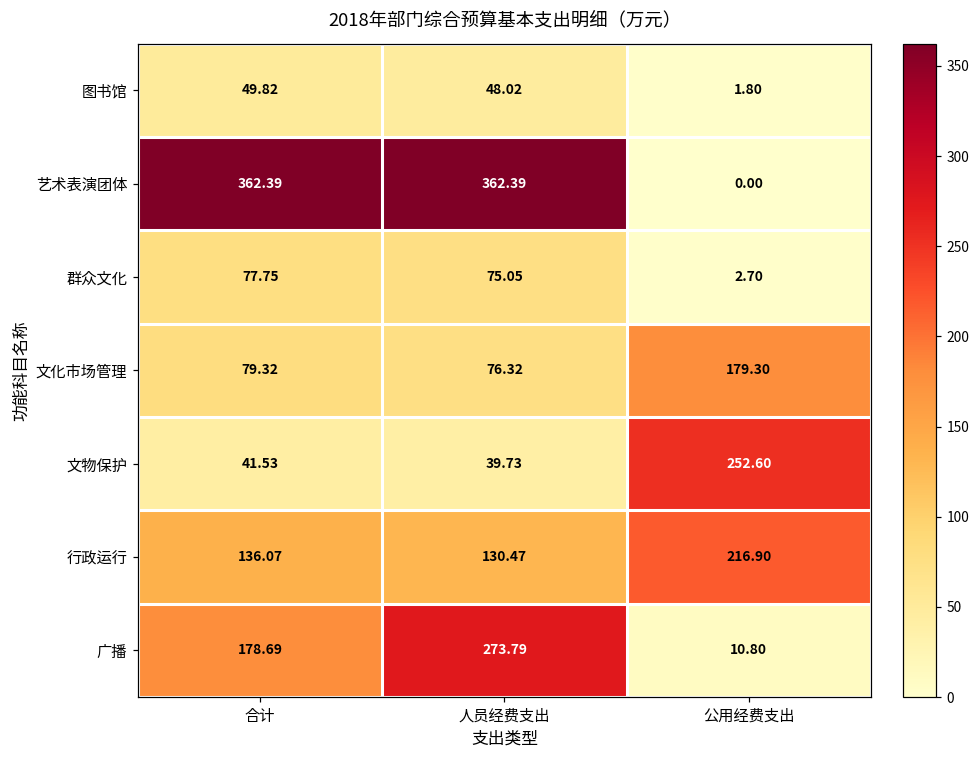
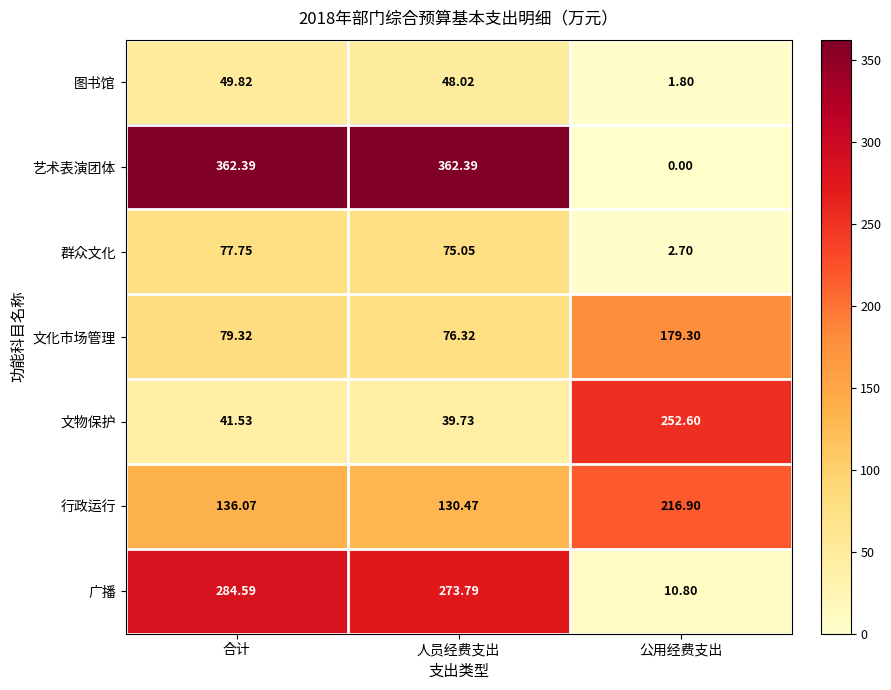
广播, 合计: 178.69 -> 284.59
